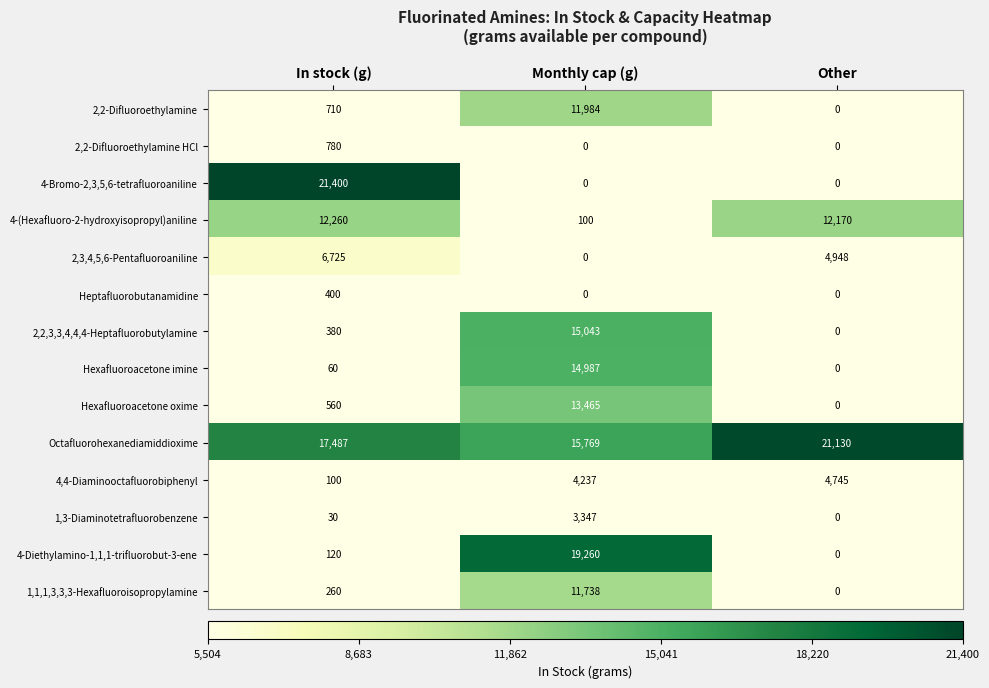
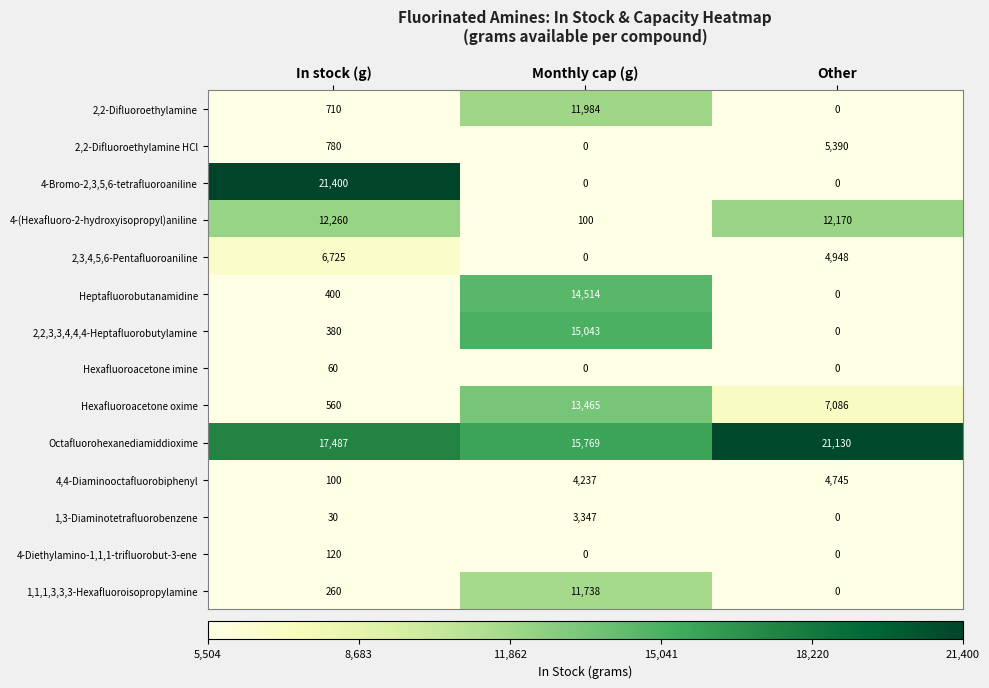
2,2-Difluoroethylamine HCl, Other: 0 -> 5,390
Heptafluorobutanamidine, Monthly cap (g): 0 -> 14,514
Hexafluoroacetone imine, Monthly cap (g): 14,987 -> 0
Hexafluoroacetone oxime, Other: 0 -> 7,086
4-Diethylamino-1,1,1-trifluorobut-3-ene, Monthly cap (g): 19,260 -> 0
